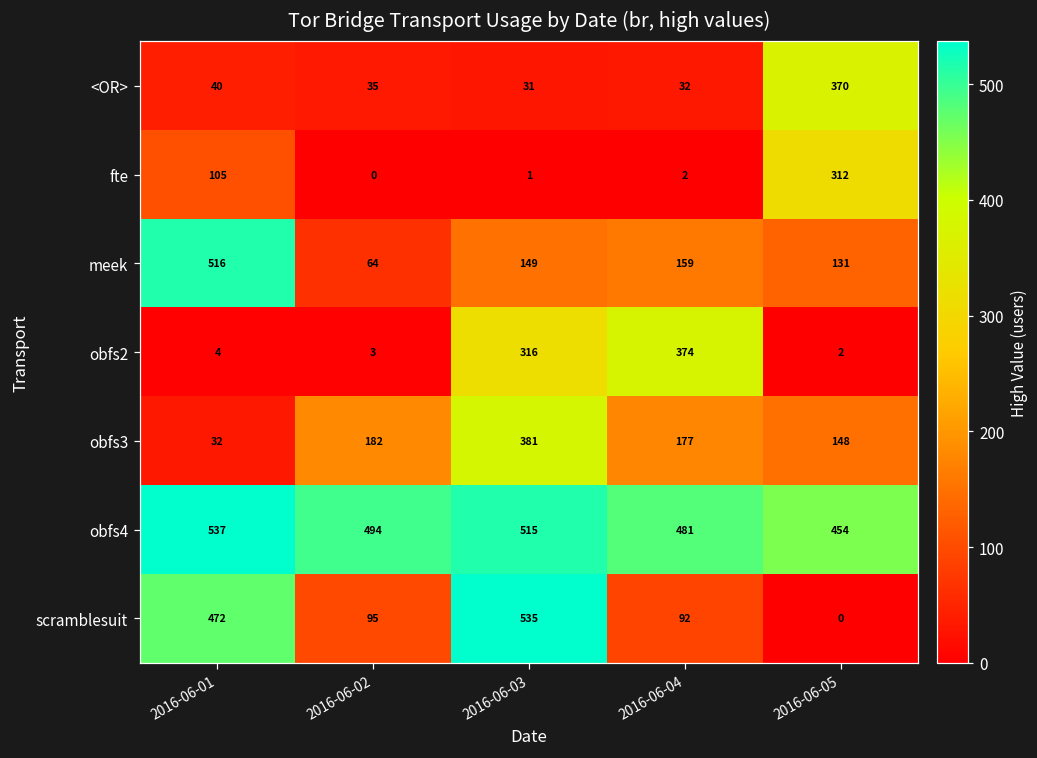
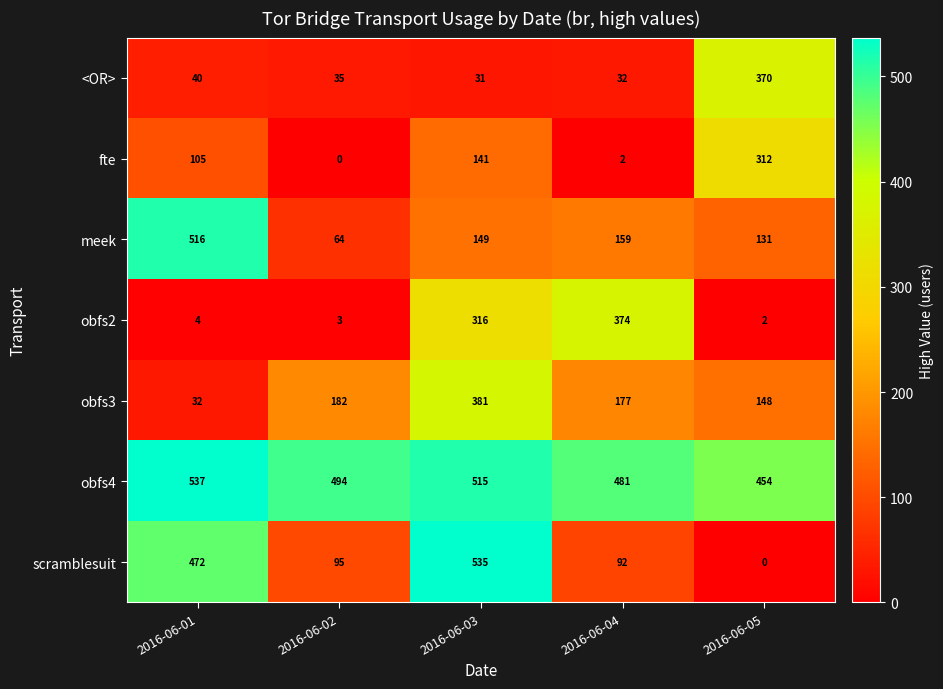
fte, 2016-06-03: 1 -> 141
